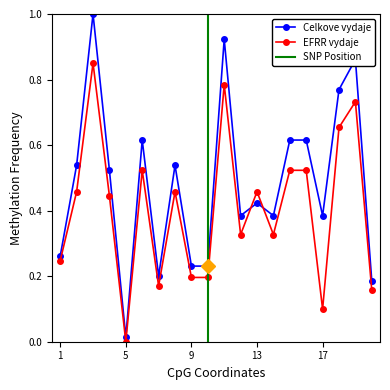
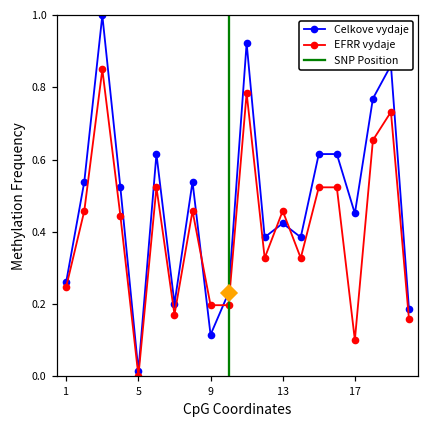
Celkove vydaje, 9: 0.23 -> 0.11
Celkove vydaje, 17: 0.38 -> 0.45
